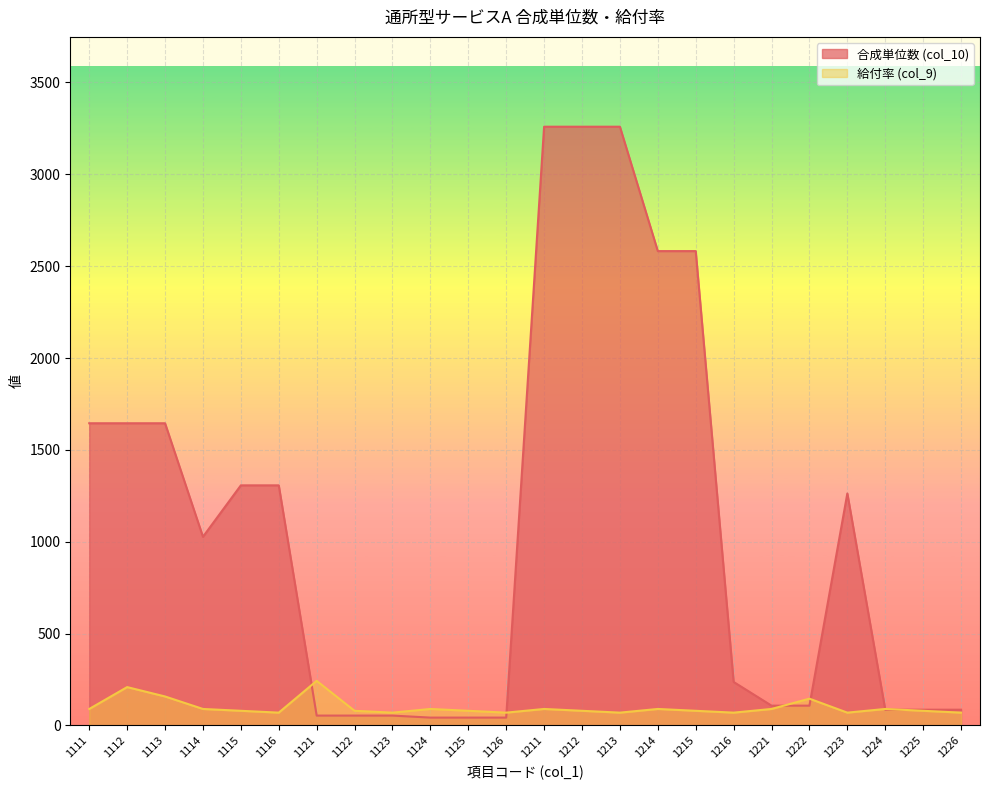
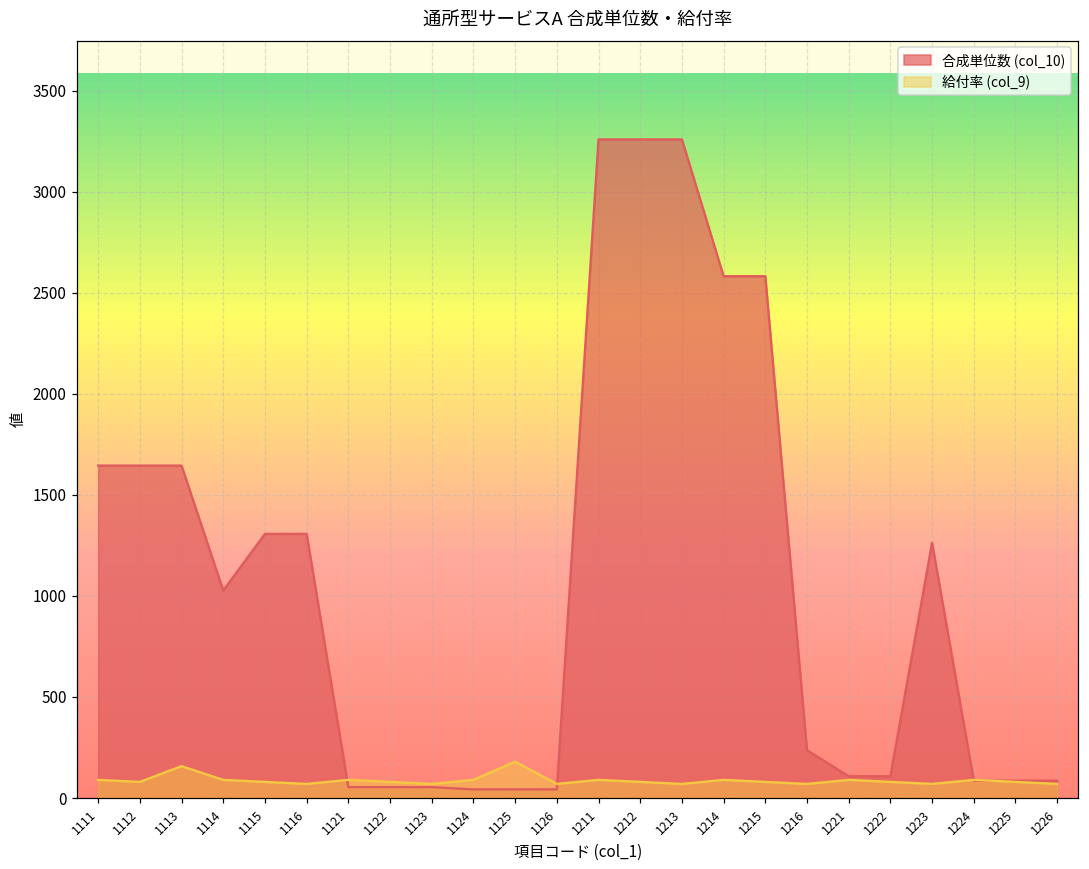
給付率 (col_9), 1112: 210 -> 80
給付率 (col_9), 1121: 240 -> 90
給付率 (col_9), 1125: 80 -> 180
給付率 (col_9), 1222: 150 -> 80
